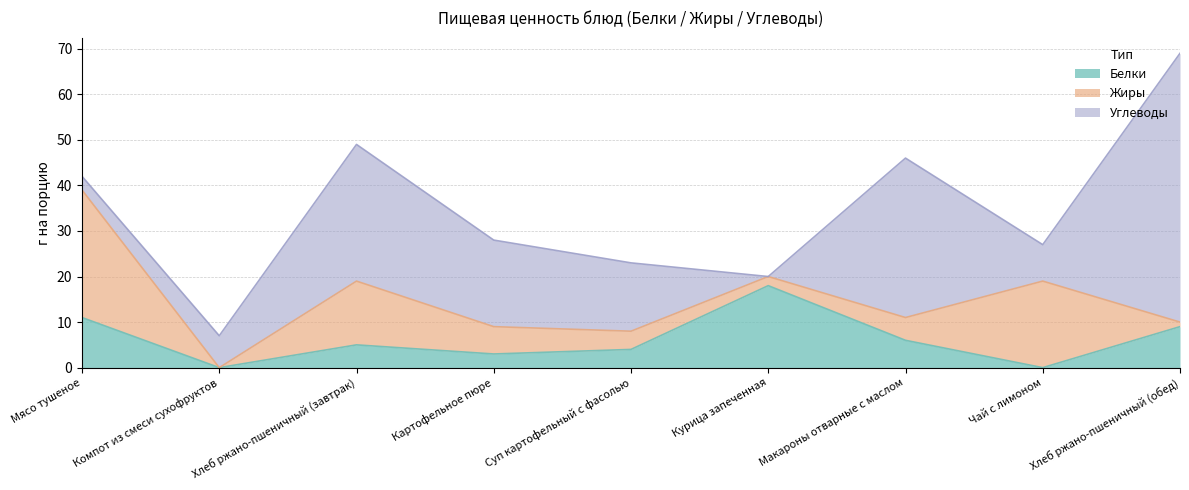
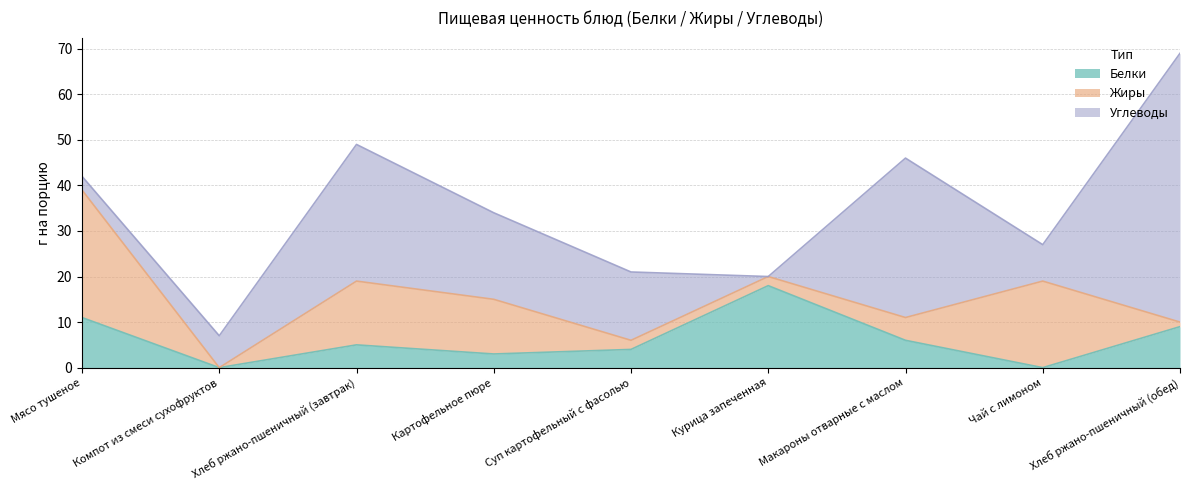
Жиры, Картофельное пюре: 6 -> 12
Жиры, Суп картофельный с фасолью: 4 -> 2
